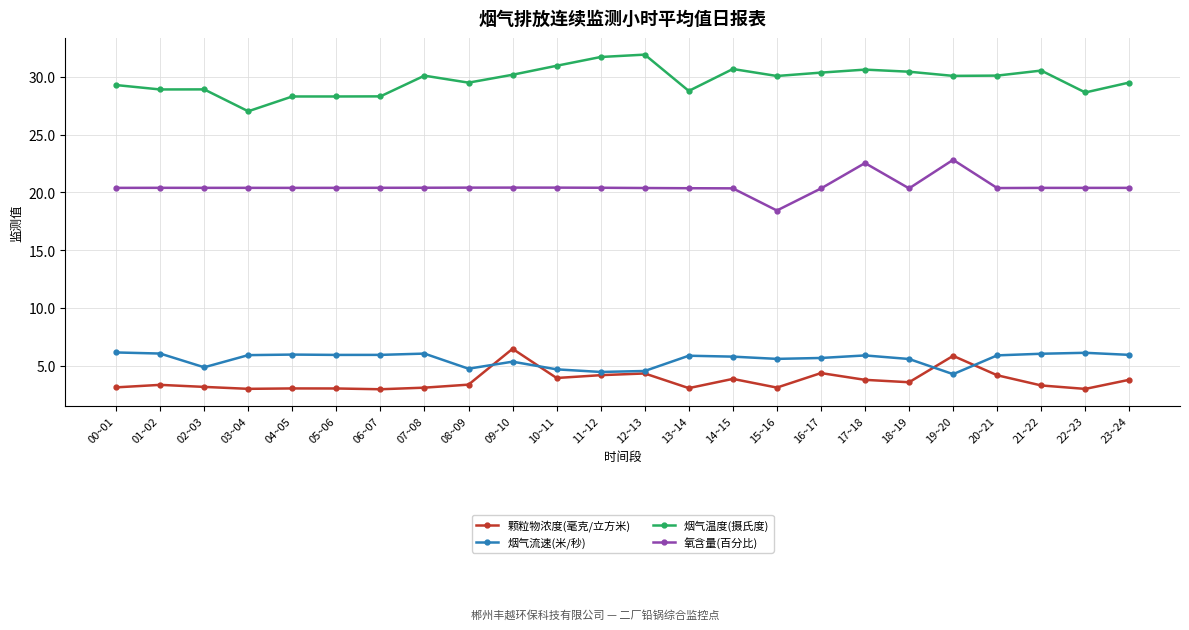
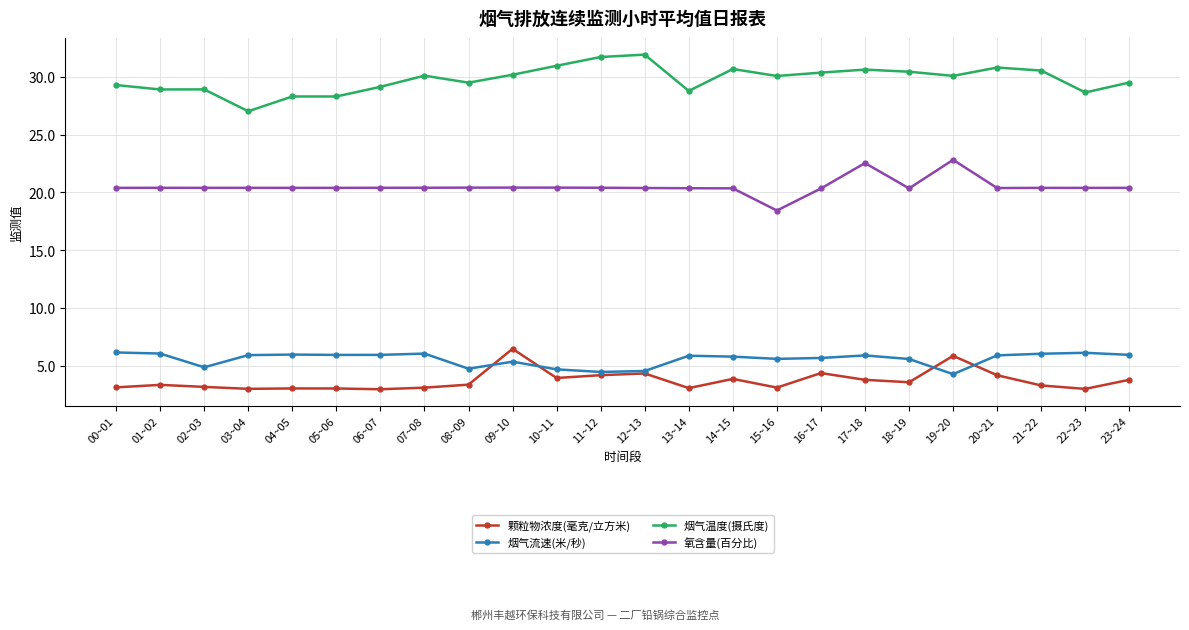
烟气温度(摄氏度), 06~07: 28.3 -> 29.1
烟气温度(摄氏度), 20~21: 30.1 -> 30.8
